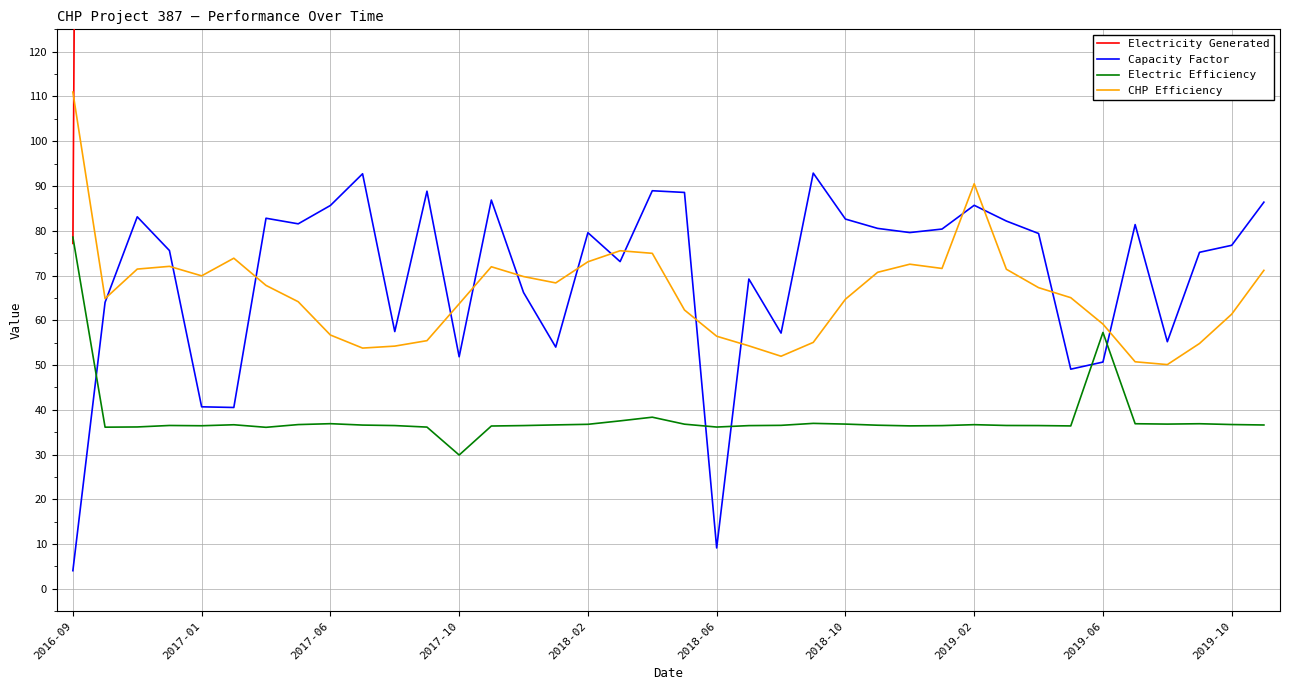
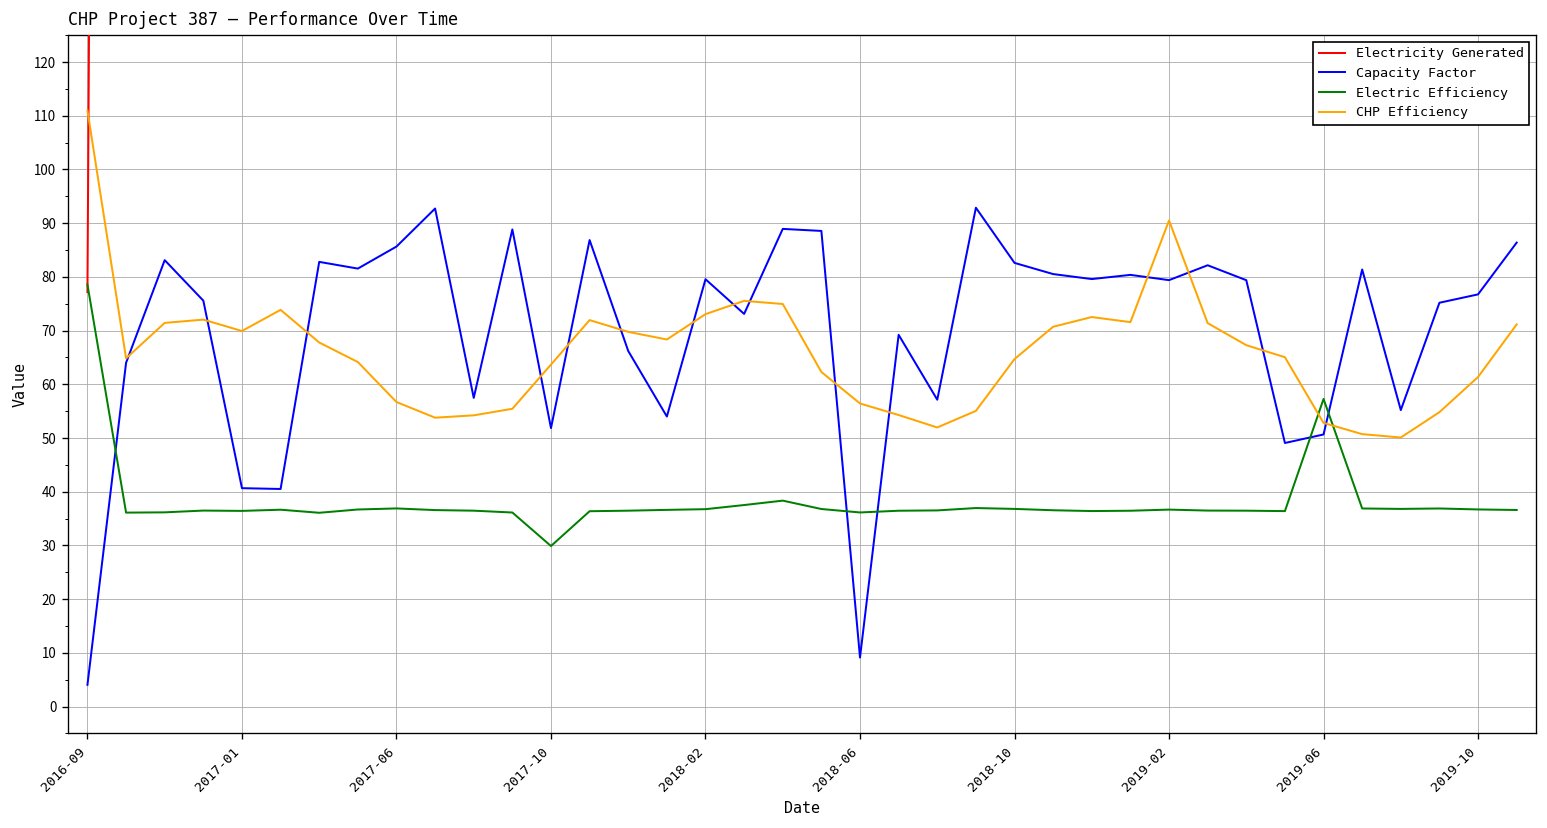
Capacity Factor, 2019-02: 86 -> 79
CHP Efficiency, 2019-06: 59 -> 53
